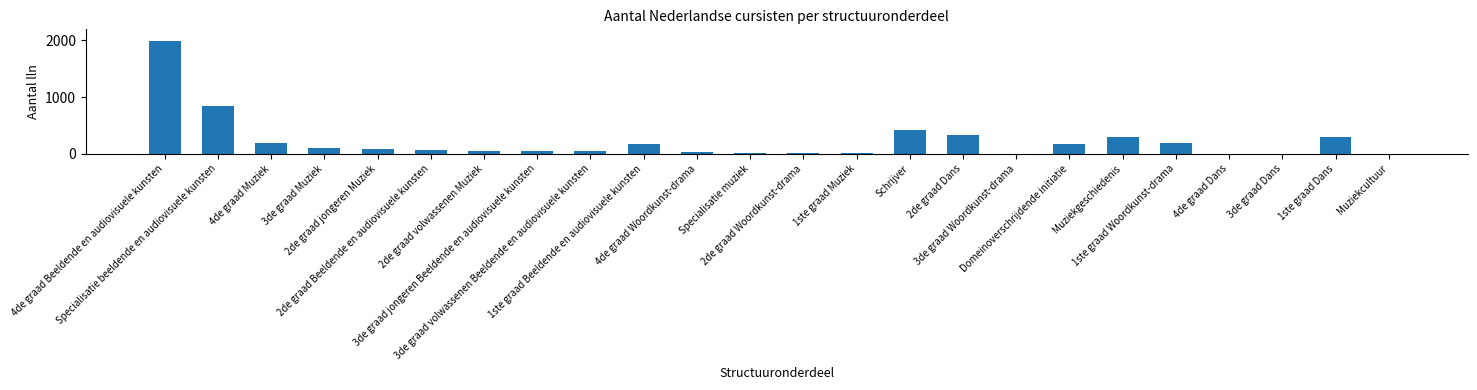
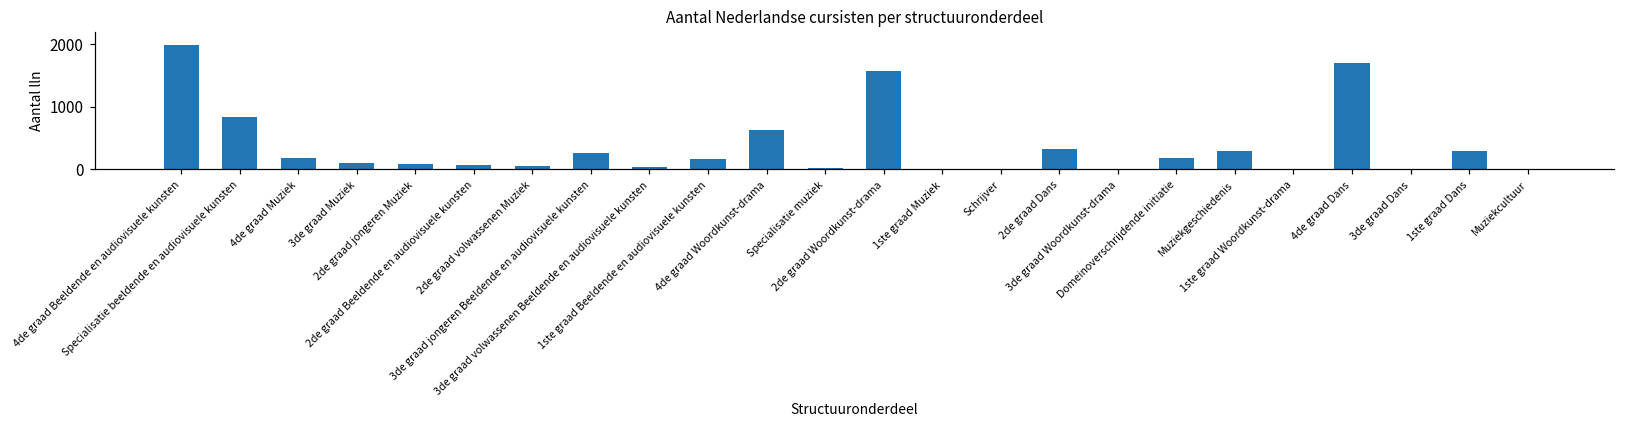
3de graad jongeren Beeldende en audiovisuele kunsten: 0 -> 300
4de graad Woordkunst-drama: 0 -> 600
2de graad Woordkunst-drama: 0 -> 1600
Schrijver: 400 -> 0
1ste graad Woordkunst-drama: 200 -> 0
4de graad Dans: 0 -> 1700
